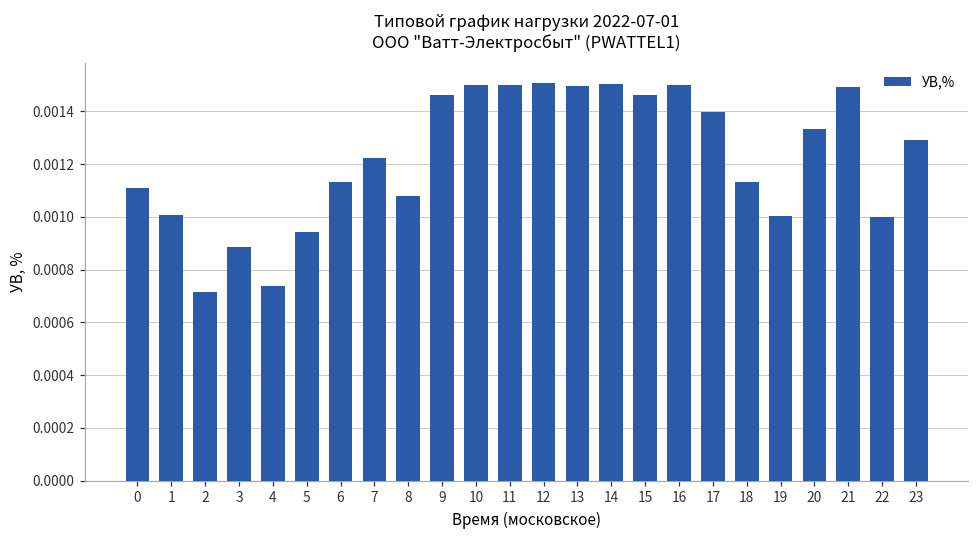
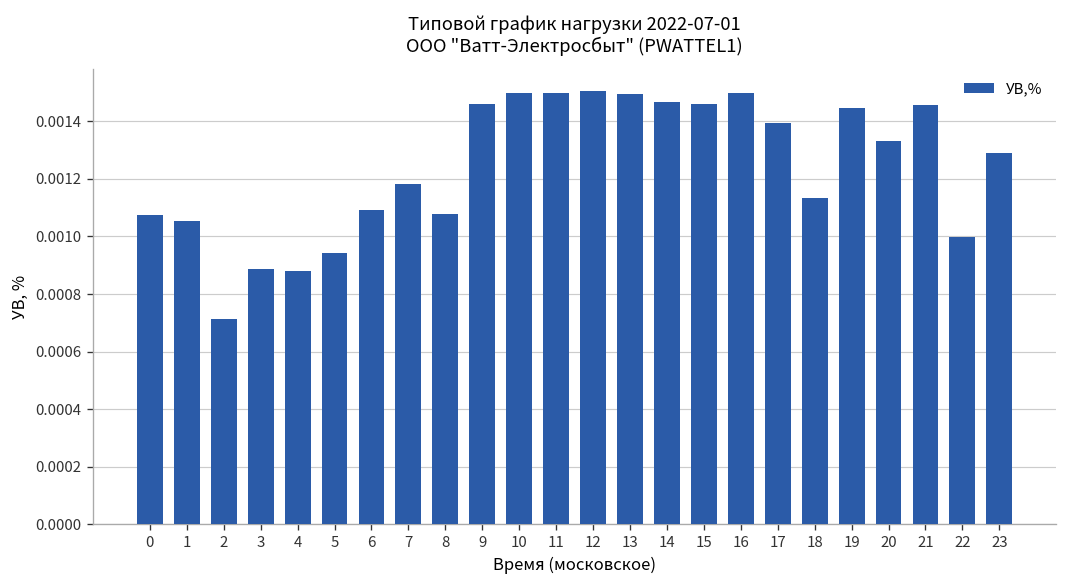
0: 0.00111 -> 0.00108
1: 0.00101 -> 0.00105
4: 0.00074 -> 0.00088
6: 0.00113 -> 0.00109
7: 0.00122 -> 0.00118
14: 0.00150 -> 0.00147
19: 0.00100 -> 0.00145
21: 0.00149 -> 0.00146
